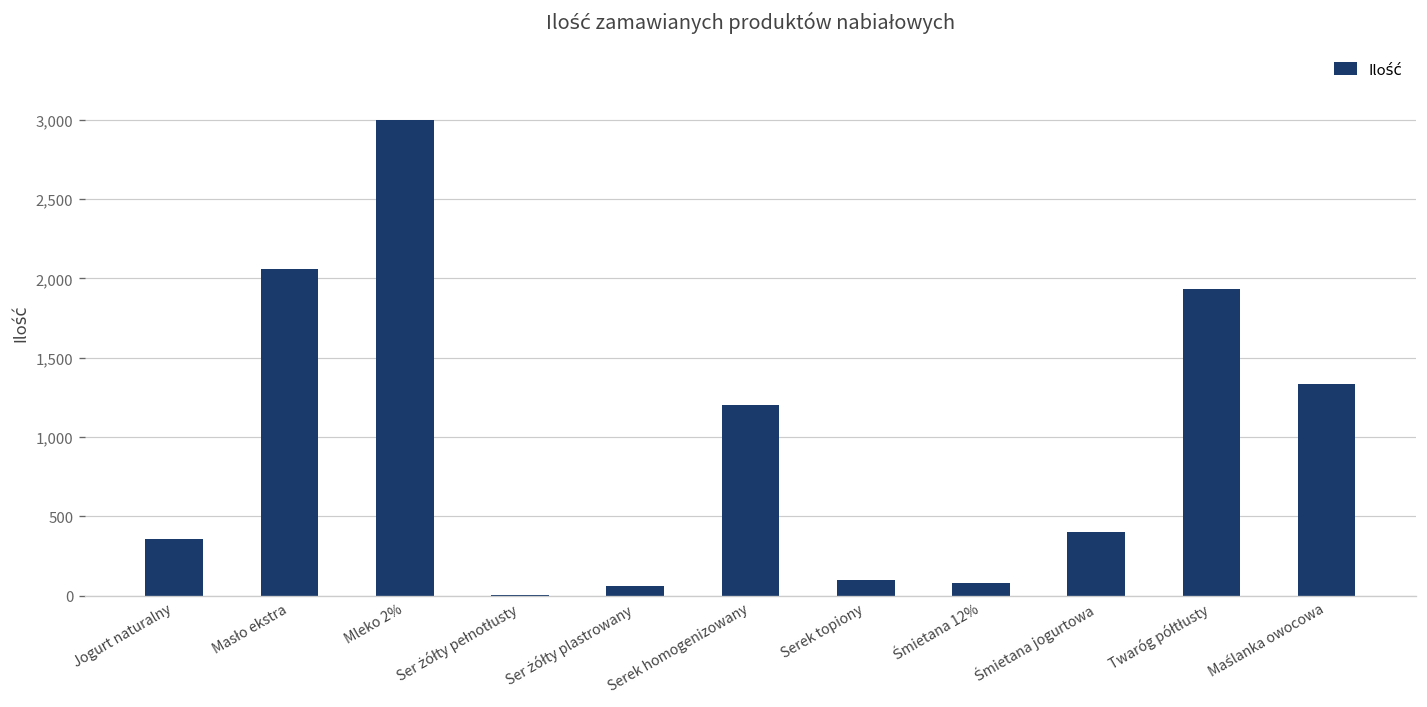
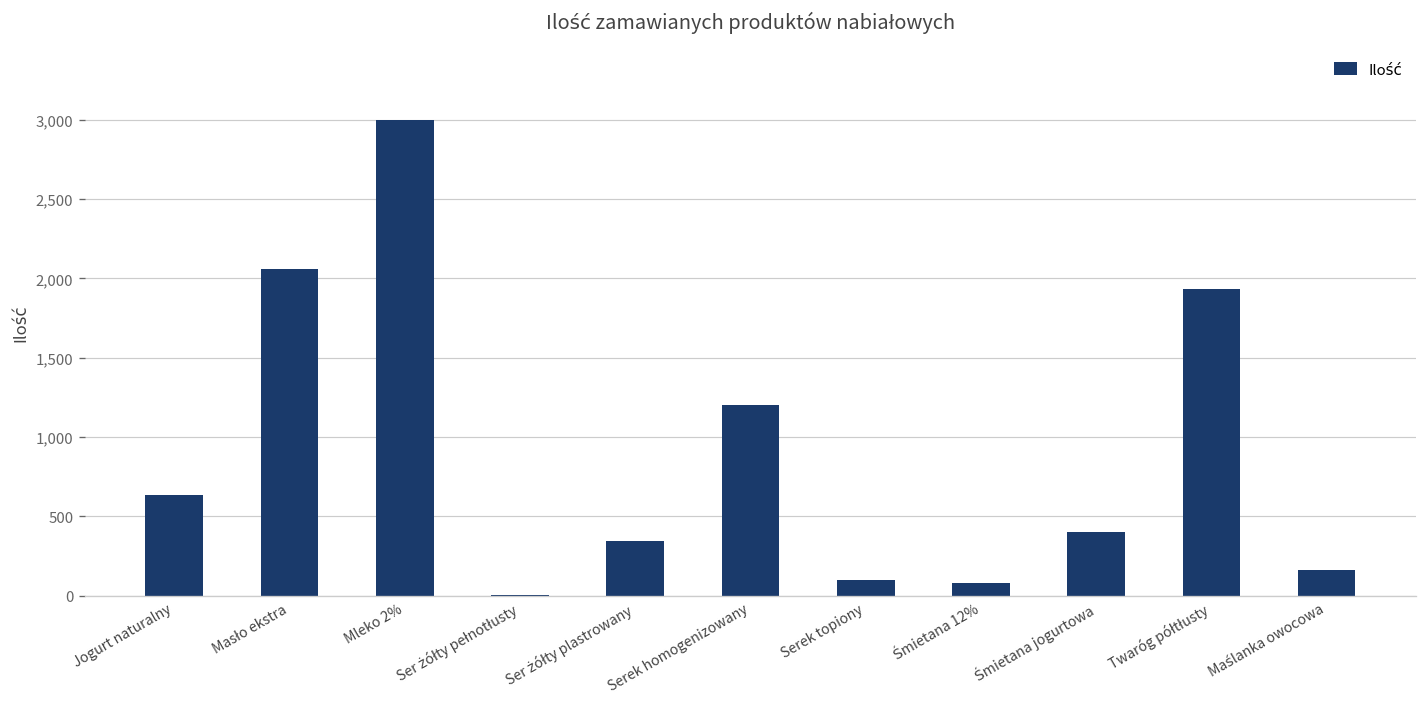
Jogurt naturalny: 360 -> 630
Ser żółty plastrowany: 60 -> 350
Maślanka owocowa: 1,330 -> 160
